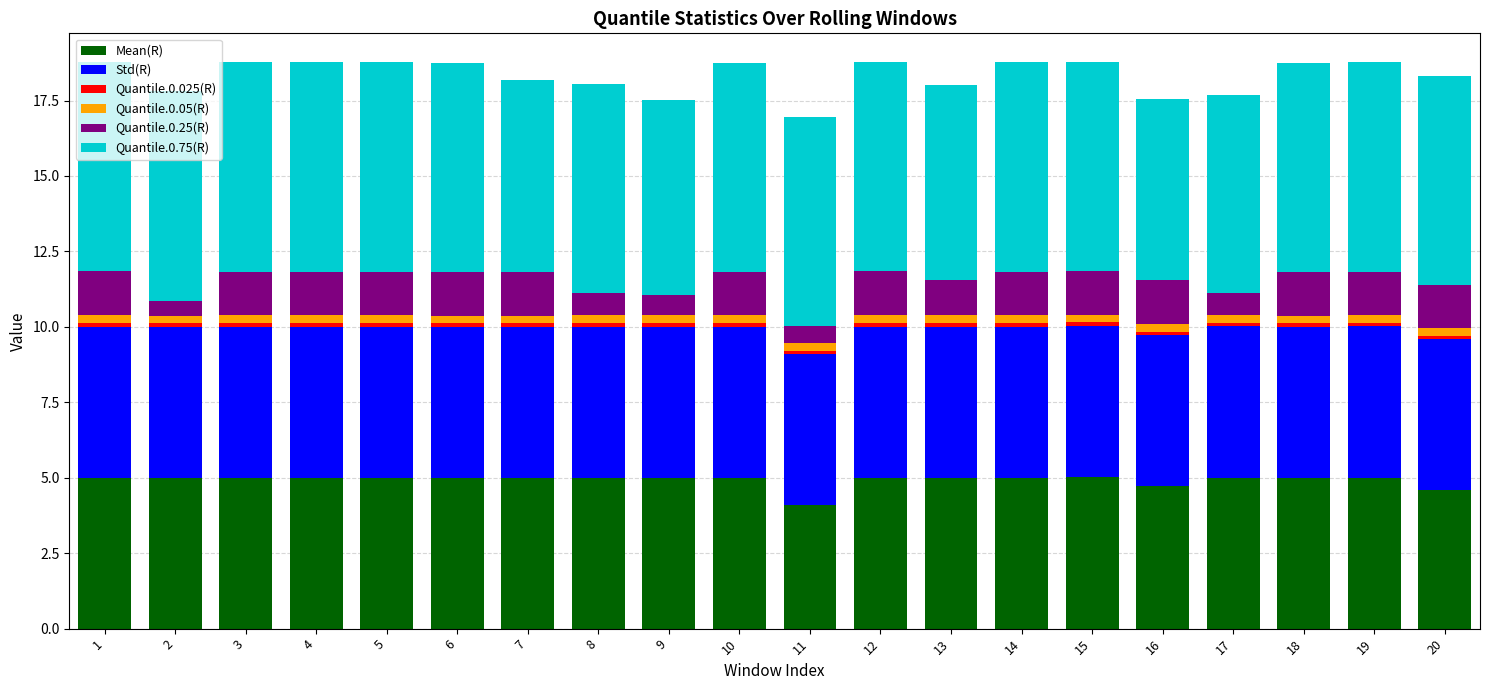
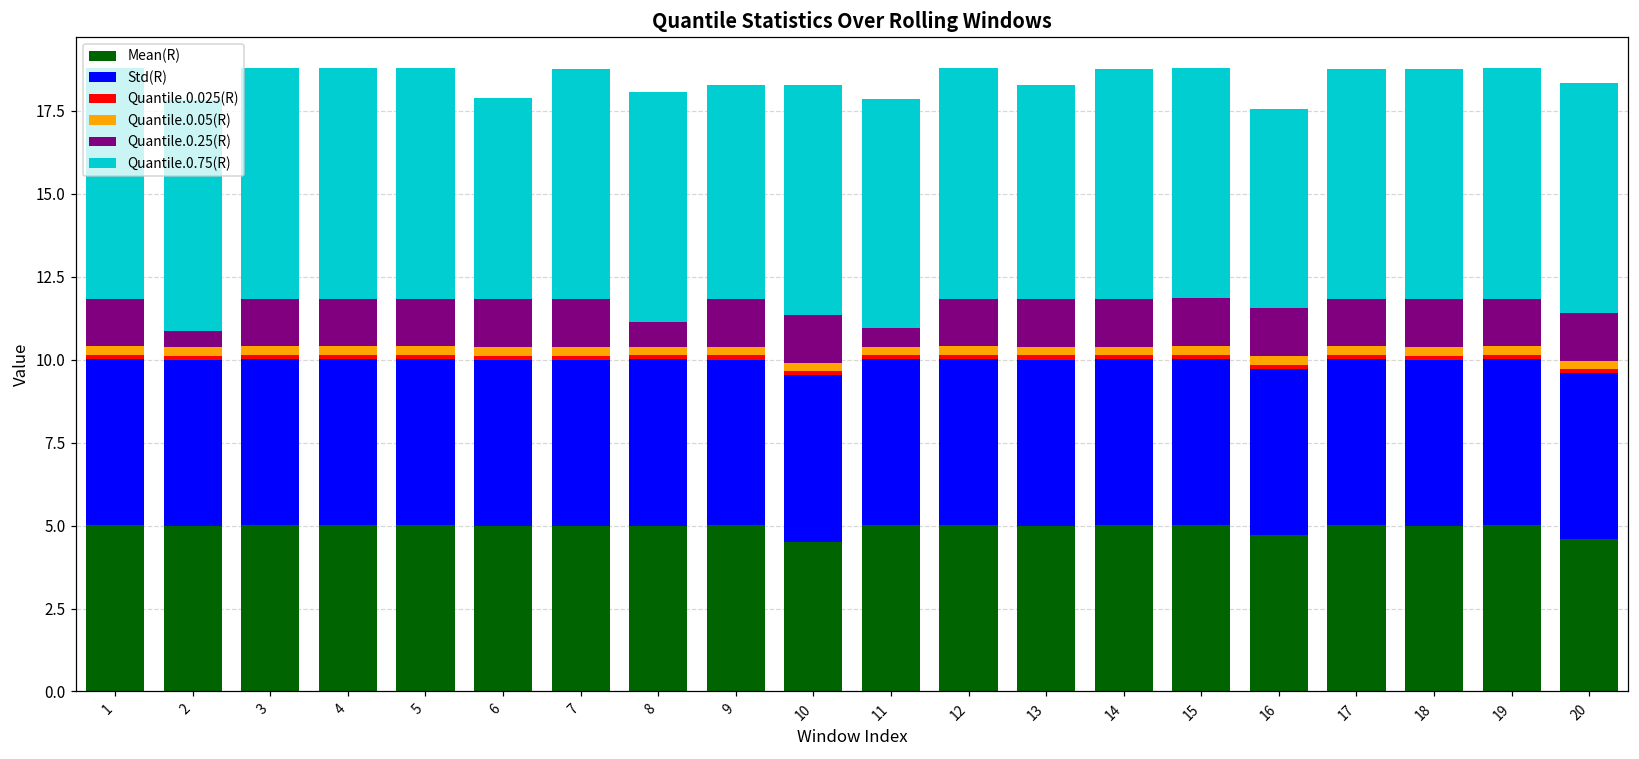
Quantile.0.75(R), 6: 6.9 -> 6.1
Quantile.0.75(R), 7: 6.4 -> 6.9
Quantile.0.25(R), 9: 0.7 -> 1.4
Mean(R), 10: 5.0 -> 4.5
Mean(R), 11: 4.1 -> 5.0
Quantile.0.25(R), 13: 1.2 -> 1.4
Quantile.0.25(R), 17: 0.7 -> 1.4
Quantile.0.75(R), 17: 6.6 -> 6.9
